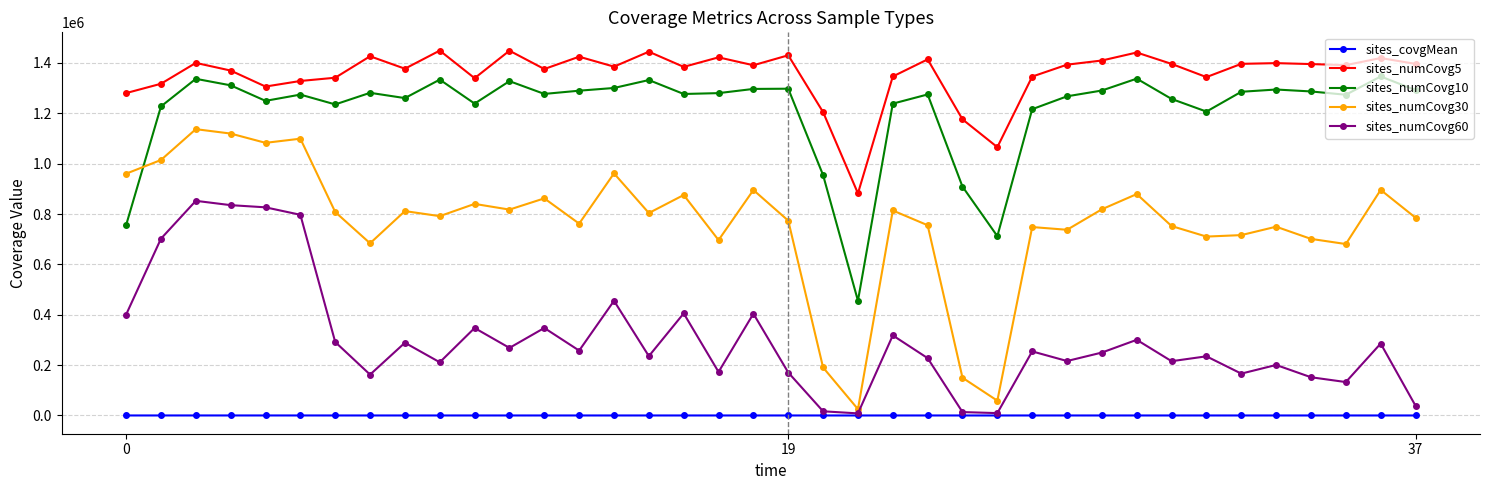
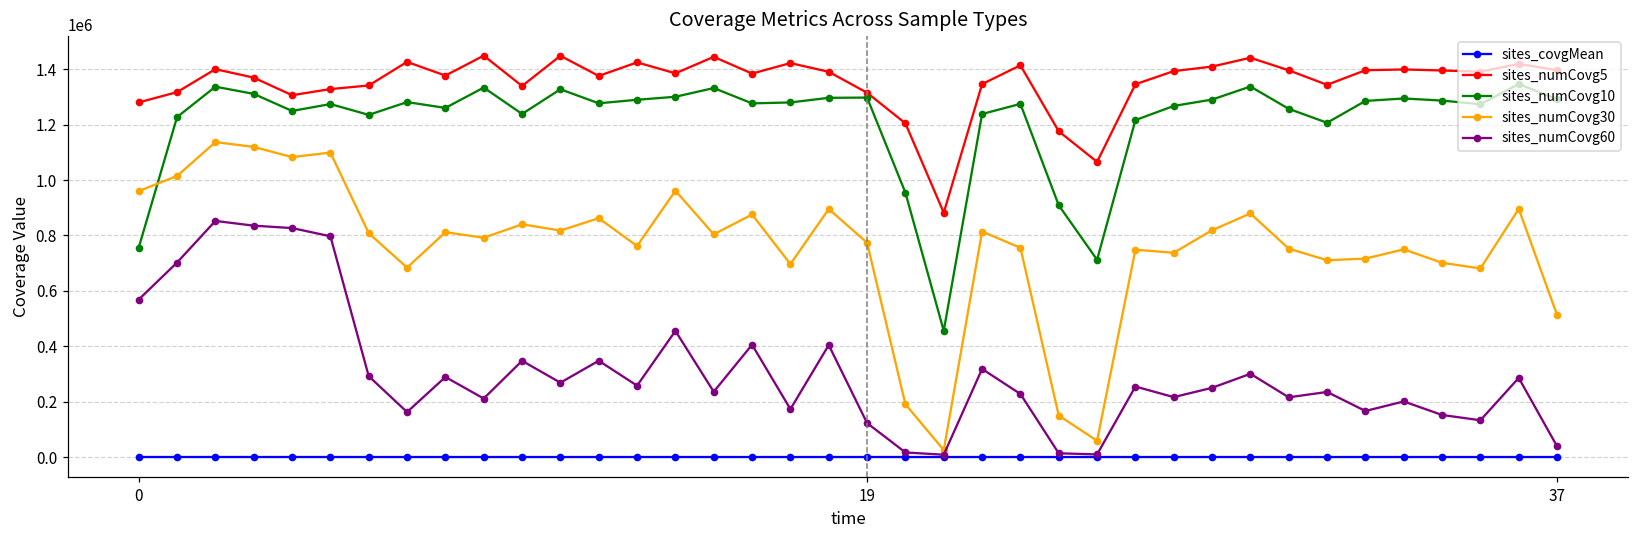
sites_numCovg60, 0: 400000 -> 570000
sites_numCovg5, 19: 1430000 -> 1320000
sites_numCovg60, 19: 170000 -> 120000
sites_numCovg30, 37: 790000 -> 510000
